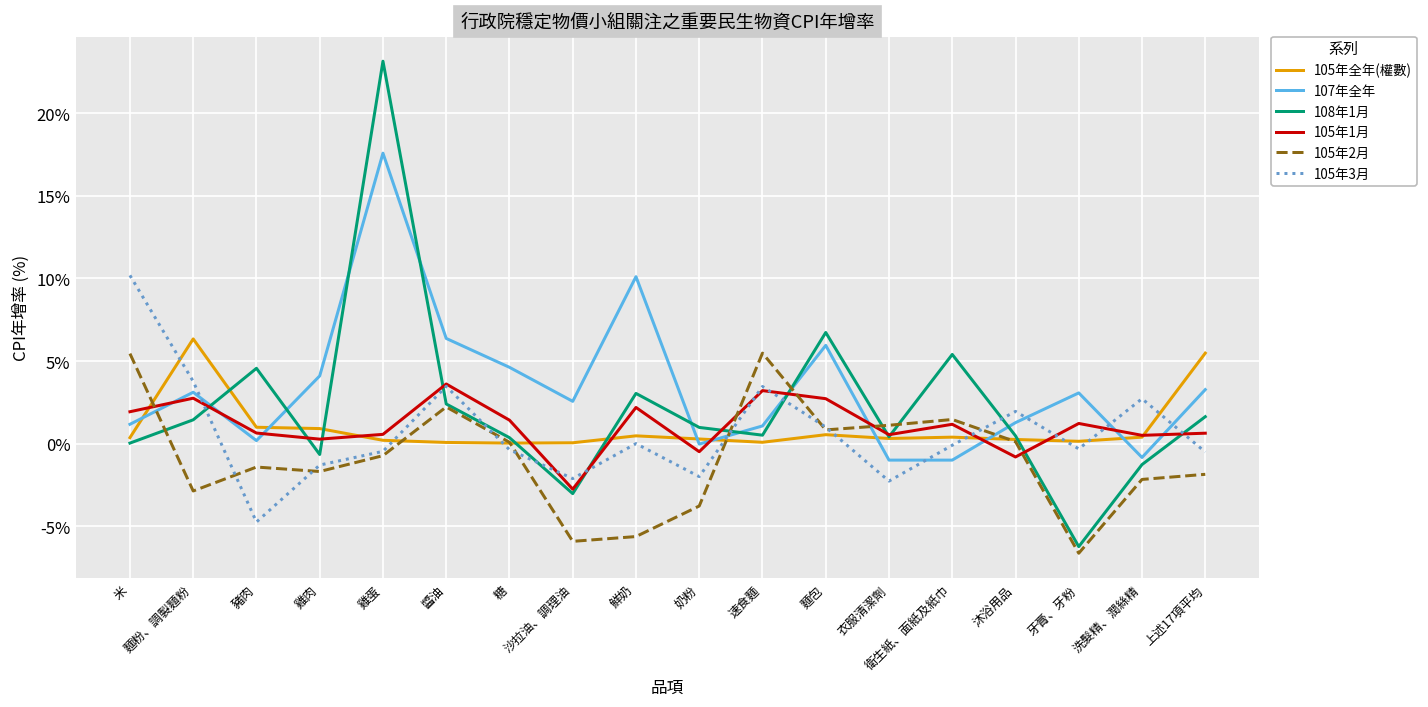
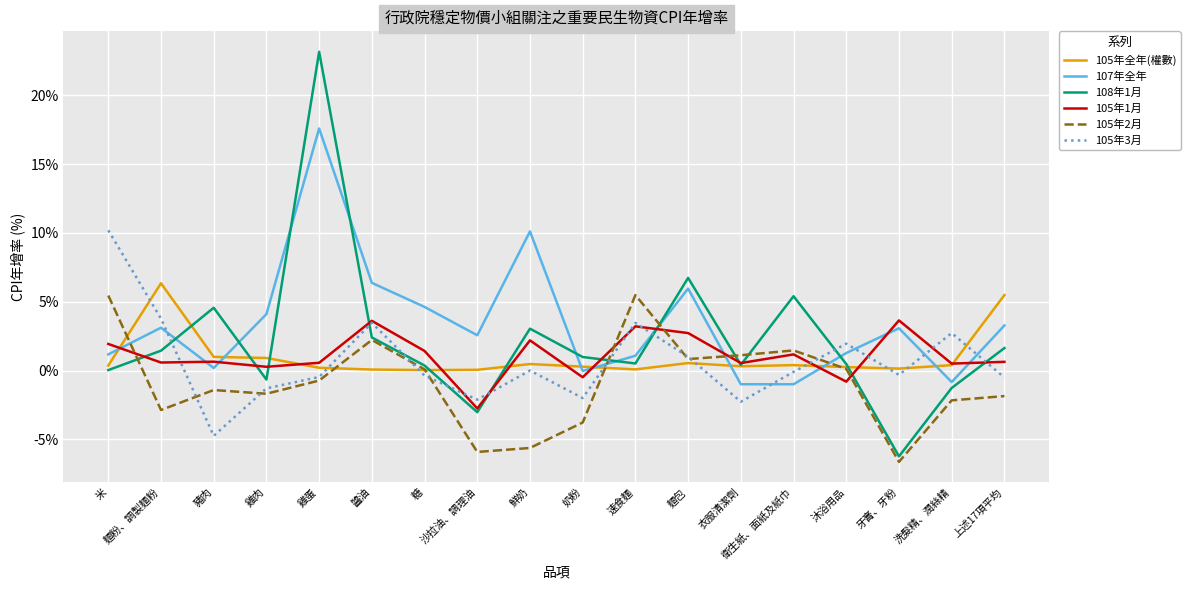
105年1月, 麵粉、調製麵粉: 2.8% -> 0.6%
105年1月, 牙膏、牙粉: 1.2% -> 3.6%
